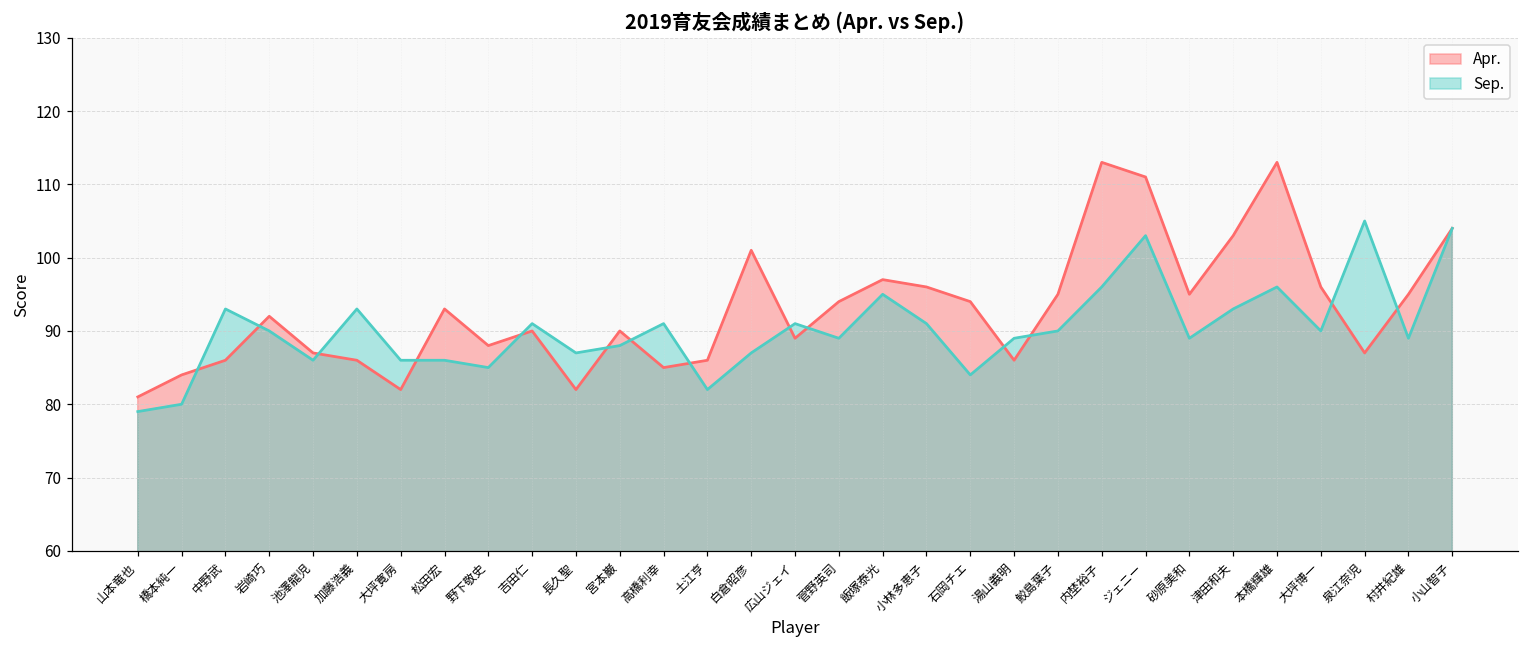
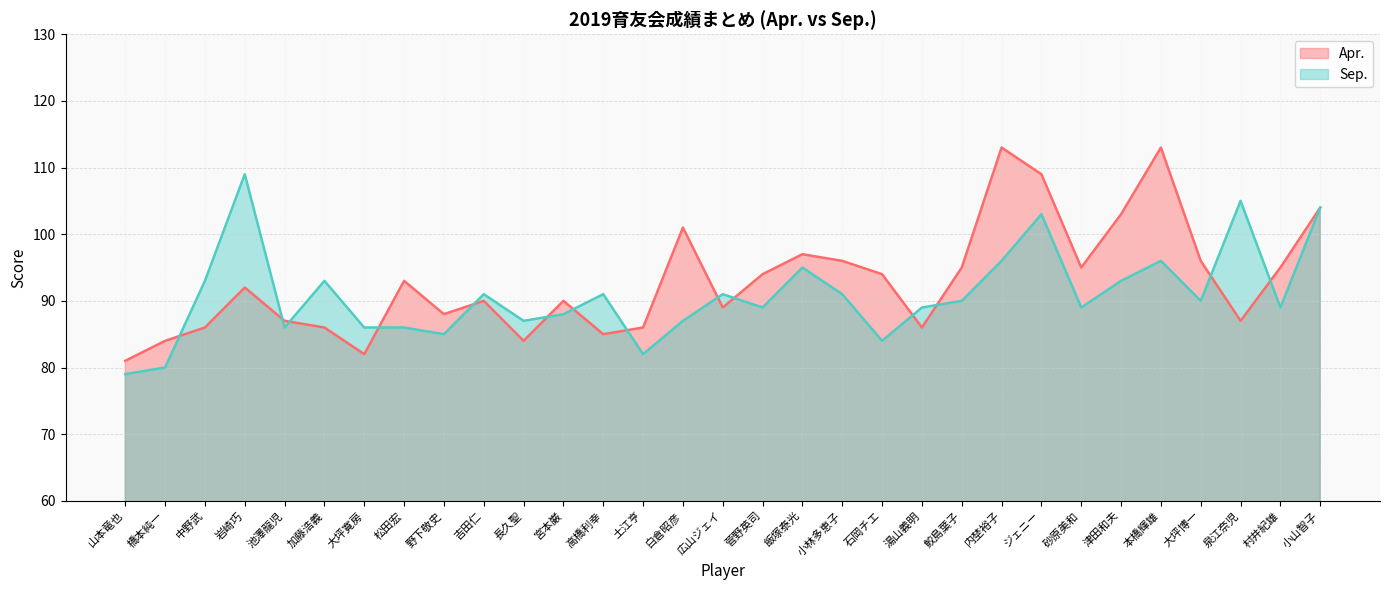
Sep., 岩崎巧: 90 -> 109
Apr., 長久聖: 82 -> 84
Apr., ジェニー: 111 -> 109
